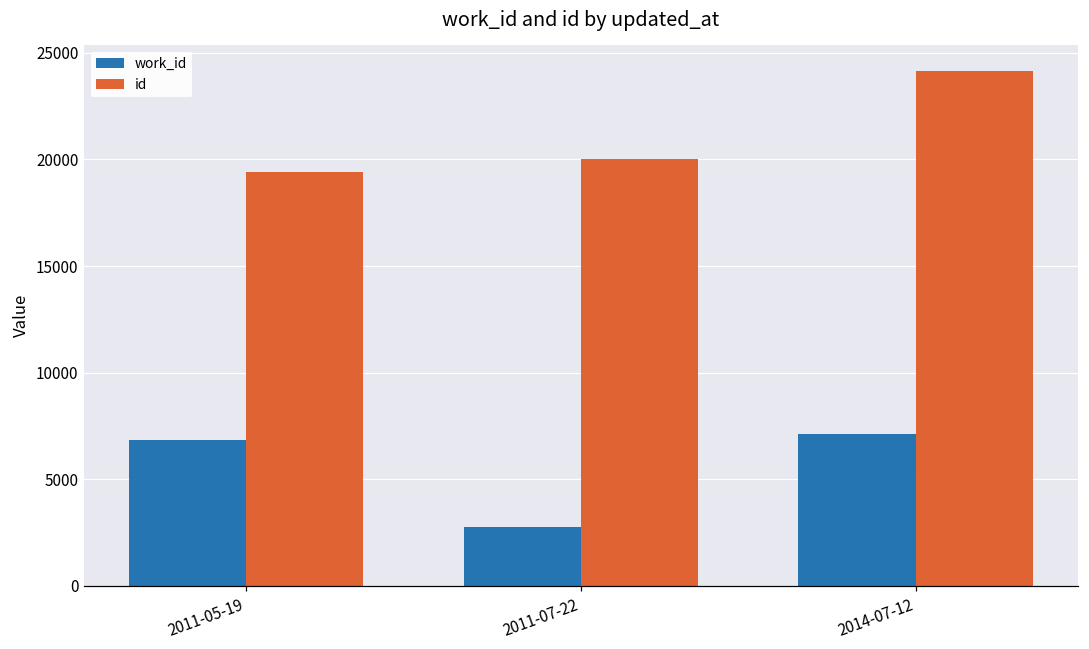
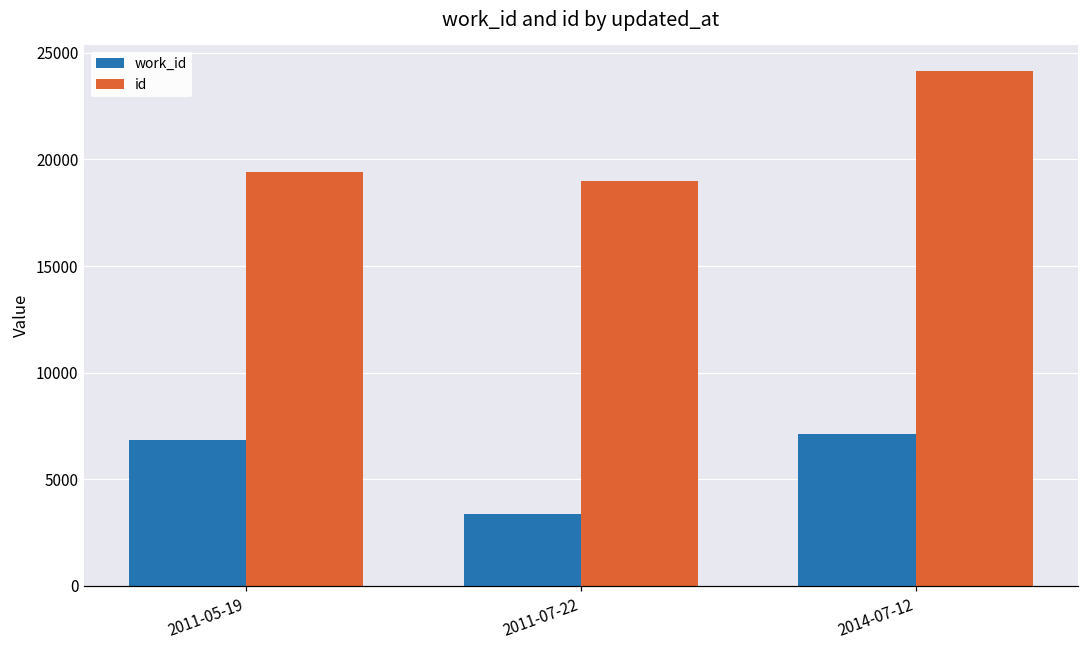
work_id, 2011-07-22: 2800 -> 3400
id, 2011-07-22: 20000 -> 19000
